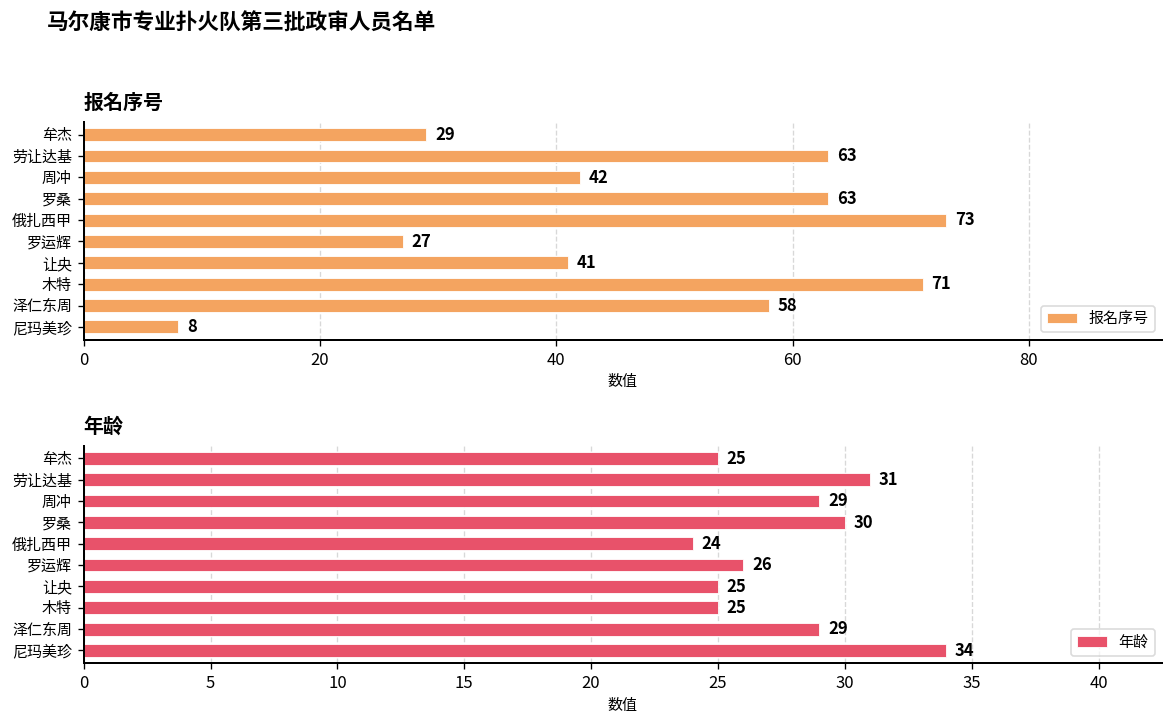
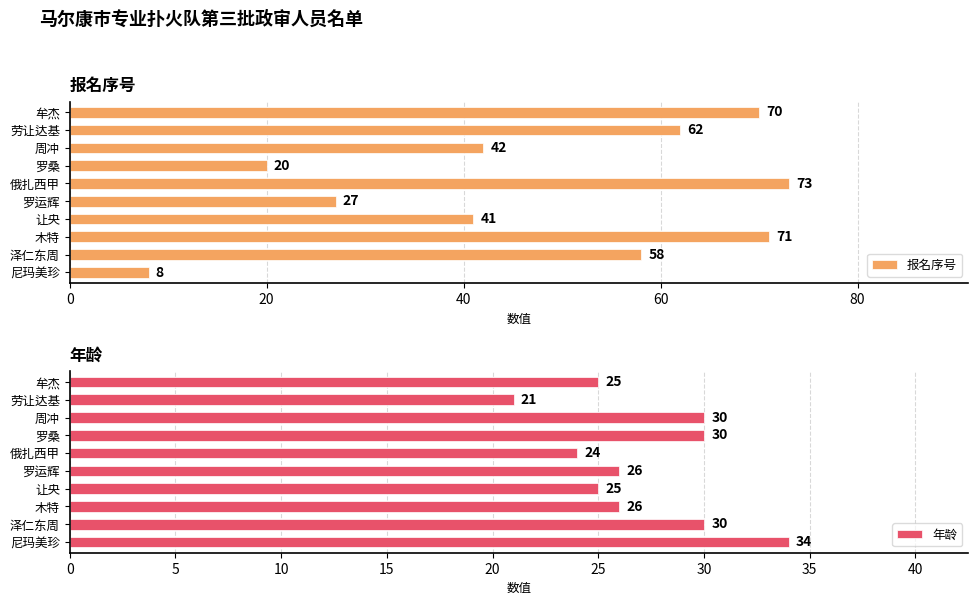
报名序号, 牟杰: 29 -> 70
报名序号, 劳让达基: 63 -> 62
报名序号, 罗桑: 63 -> 20
年龄, 劳让达基: 31 -> 21
年龄, 周冲: 29 -> 30
年龄, 木特: 25 -> 26
年龄, 泽仁东周: 29 -> 30
